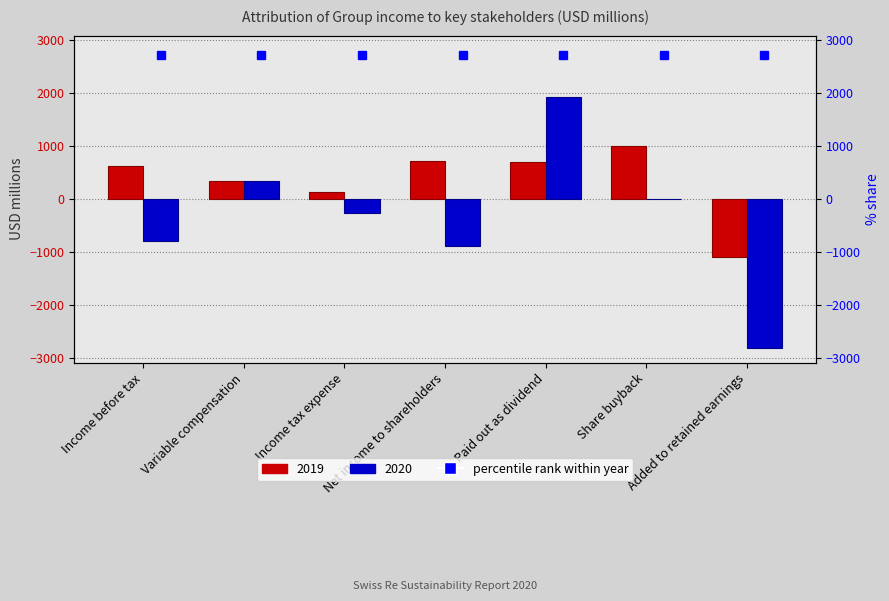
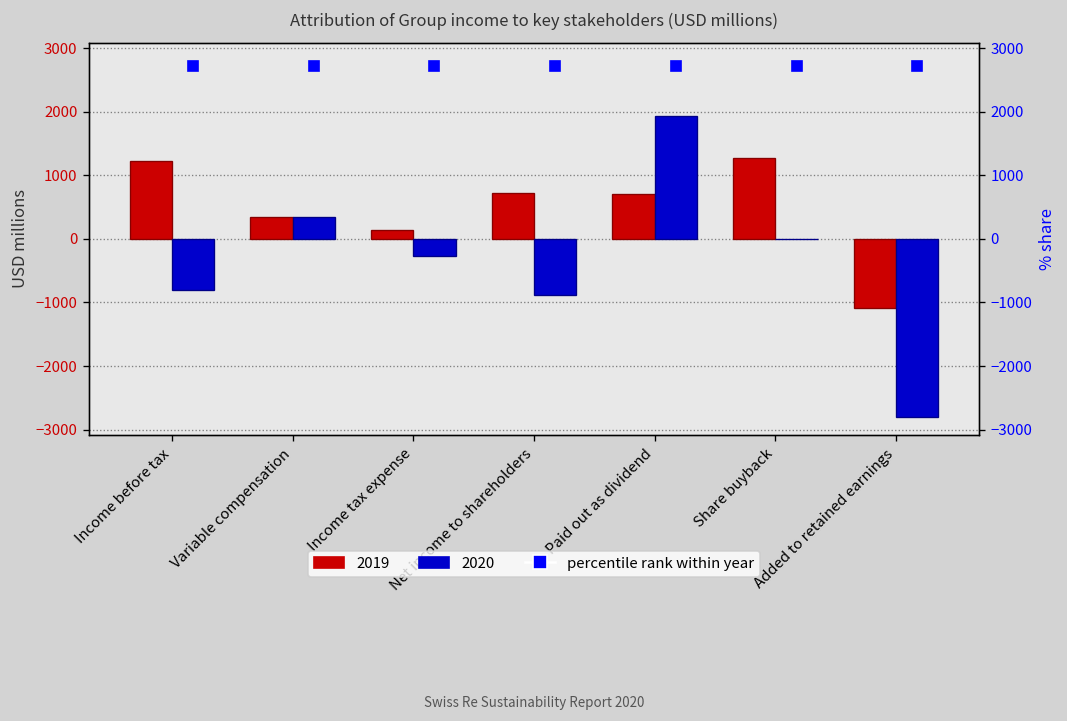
2019, Income before tax: 600 -> 1200
2019, Share buyback: 1000 -> 1300
